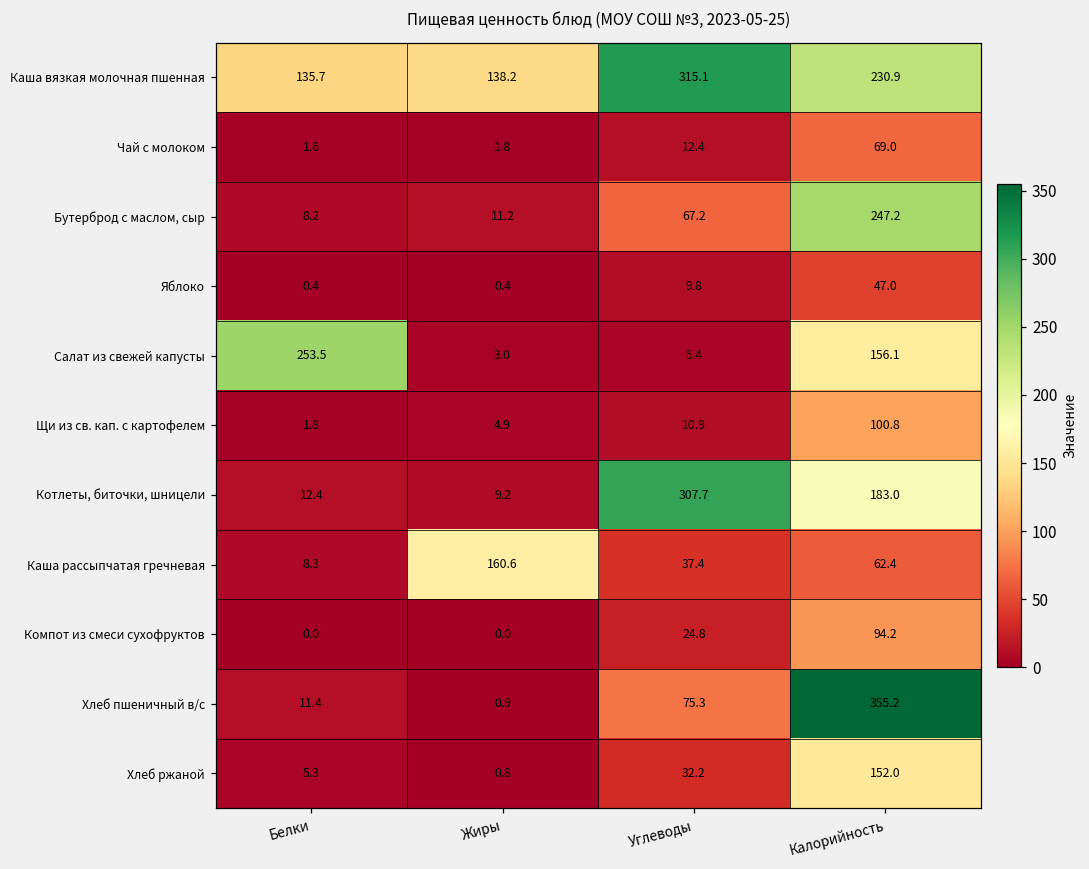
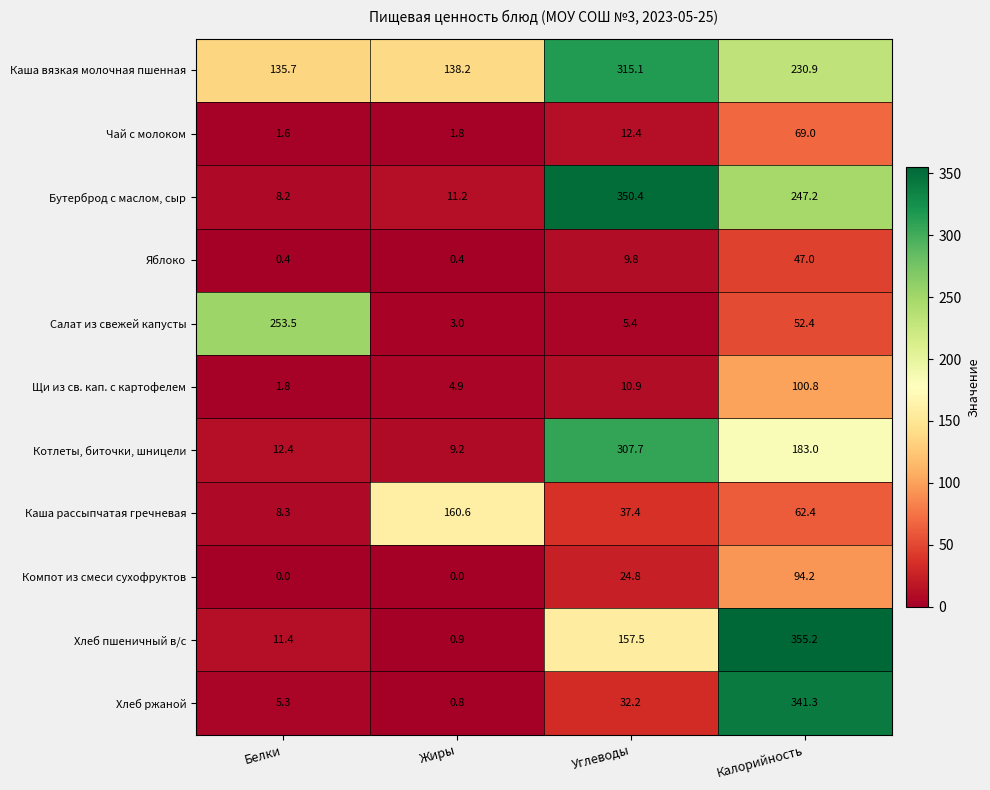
Бутерброд с маслом, сыр, Углеводы: 67.2 -> 350.4
Салат из свежей капусты, Калорийность: 156.1 -> 52.4
Хлеб пшеничный в/с, Углеводы: 75.3 -> 157.5
Хлеб ржаной, Калорийность: 152.0 -> 341.3
